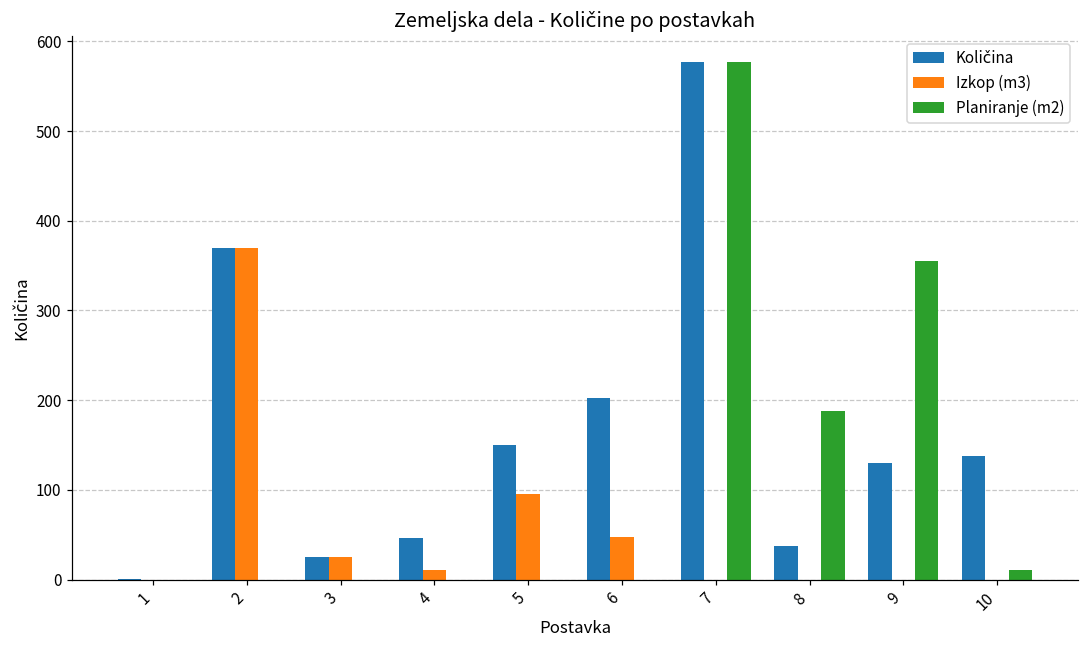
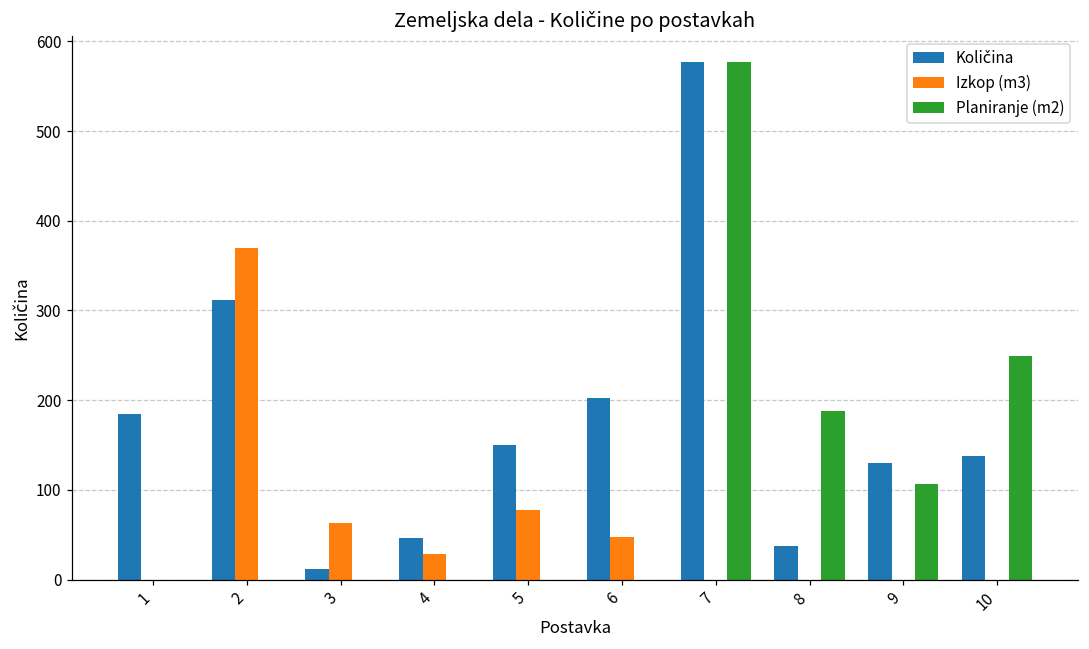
Količina, 1: 0 -> 190
Količina, 2: 370 -> 310
Količina, 3: 30 -> 10
Izkop (m3), 3: 30 -> 60
Izkop (m3), 4: 10 -> 30
Izkop (m3), 5: 100 -> 80
Planiranje (m2), 9: 360 -> 110
Planiranje (m2), 10: 10 -> 250
